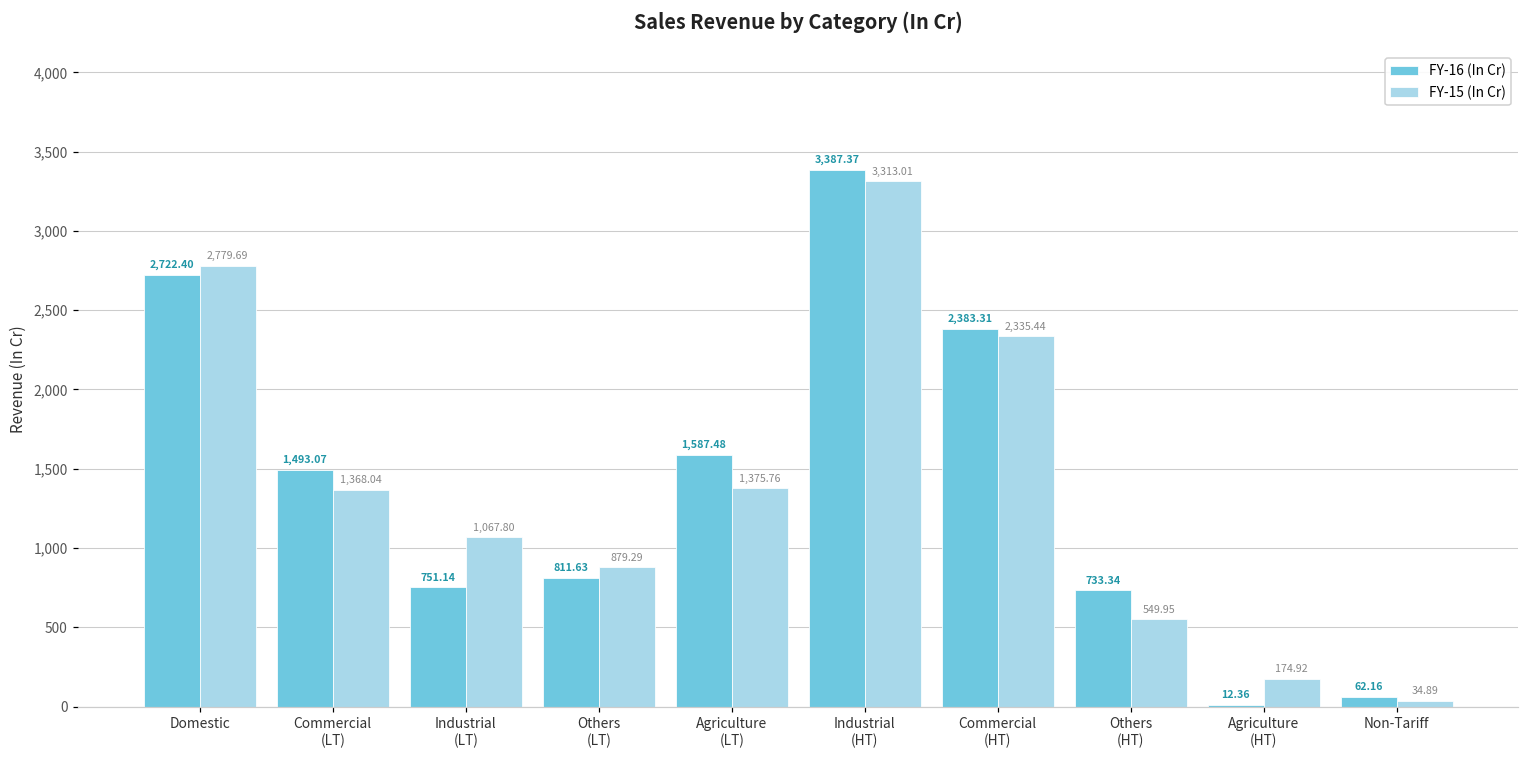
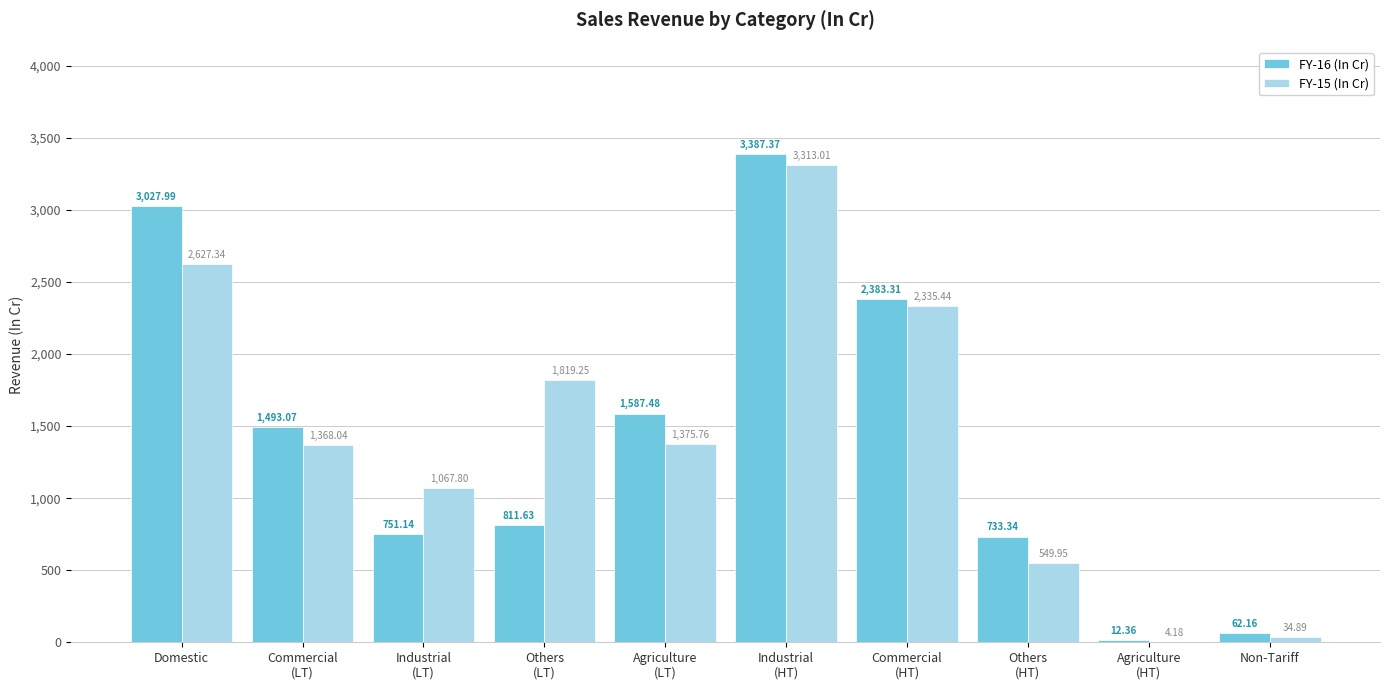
FY-16 (In Cr), Domestic: 2,722.40 -> 3,027.99
FY-15 (In Cr), Domestic: 2,779.69 -> 2,627.34
FY-15 (In Cr), Others (LT): 879.29 -> 1,819.25
FY-15 (In Cr), Agriculture (HT): 174.92 -> 4.18
